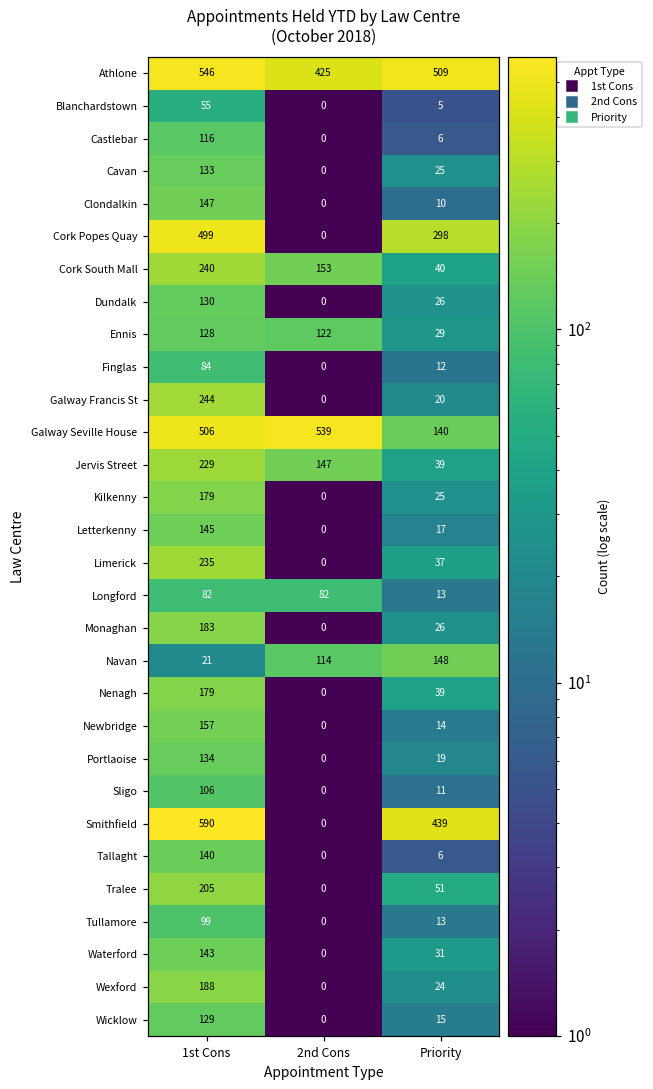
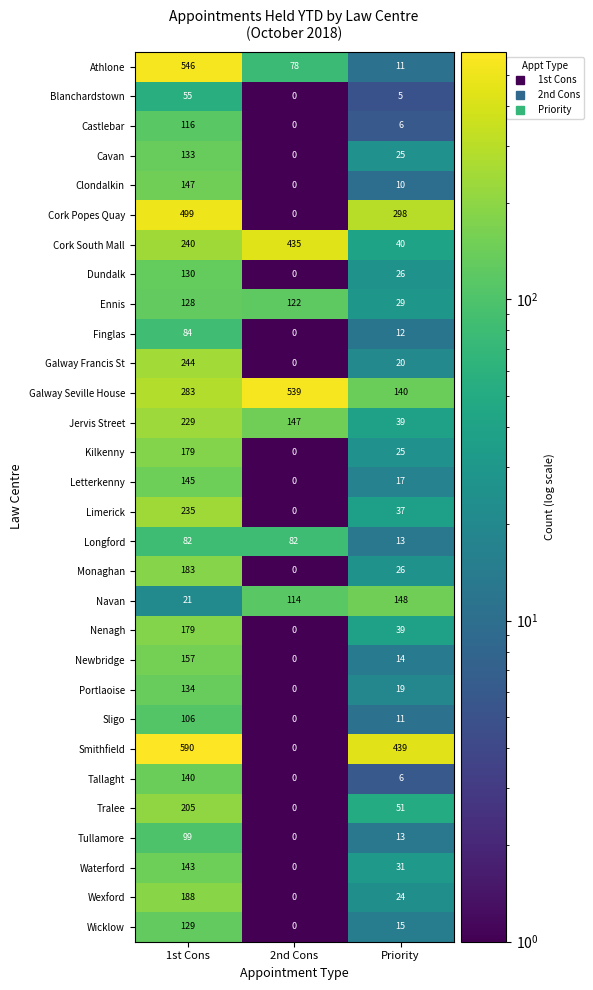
Athlone, 2nd Cons: 425 -> 78
Athlone, Priority: 509 -> 11
Cork South Mall, 2nd Cons: 153 -> 435
Galway Seville House, 1st Cons: 506 -> 283
